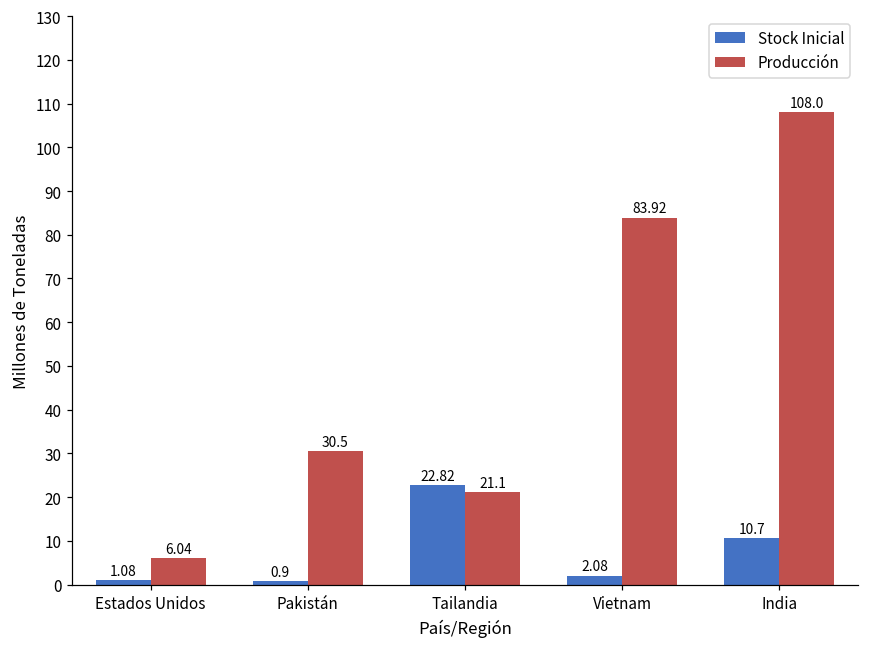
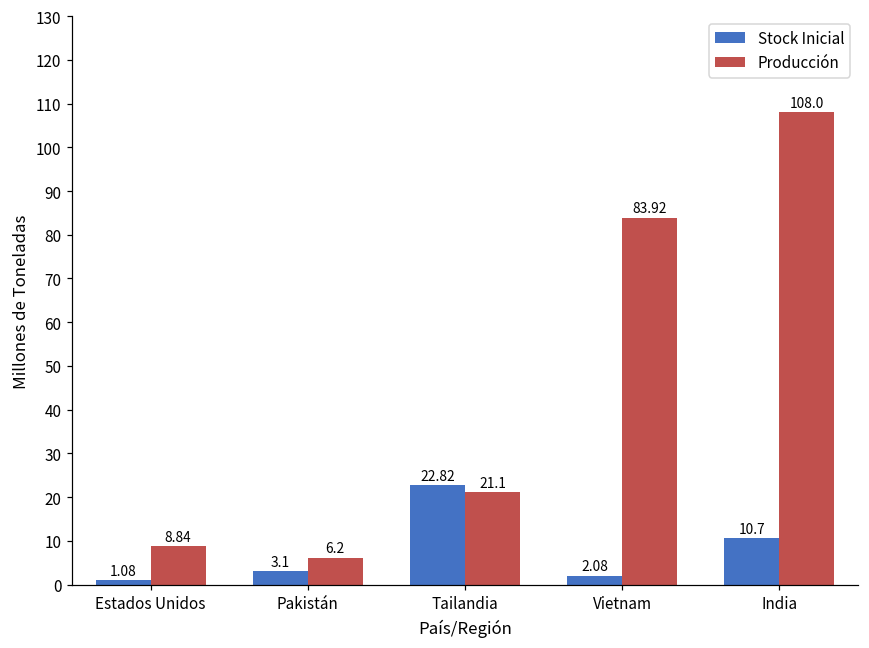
Producción, Estados Unidos: 6.04 -> 8.84
Stock Inicial, Pakistán: 0.9 -> 3.1
Producción, Pakistán: 30.5 -> 6.2
